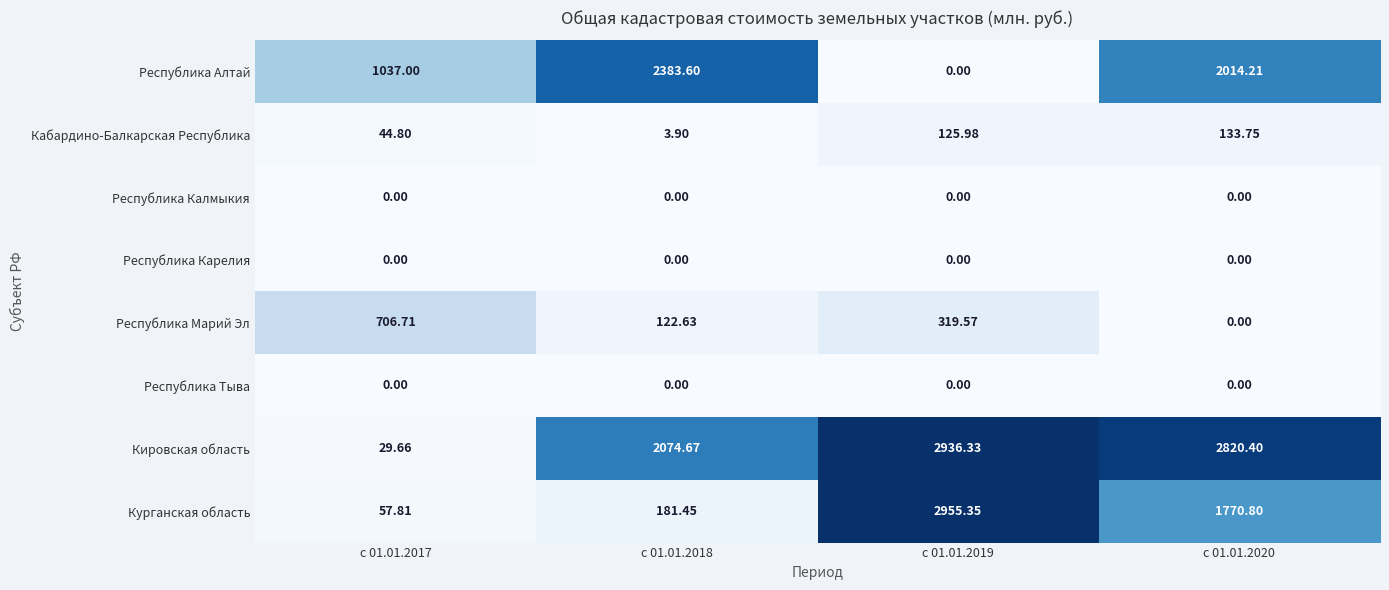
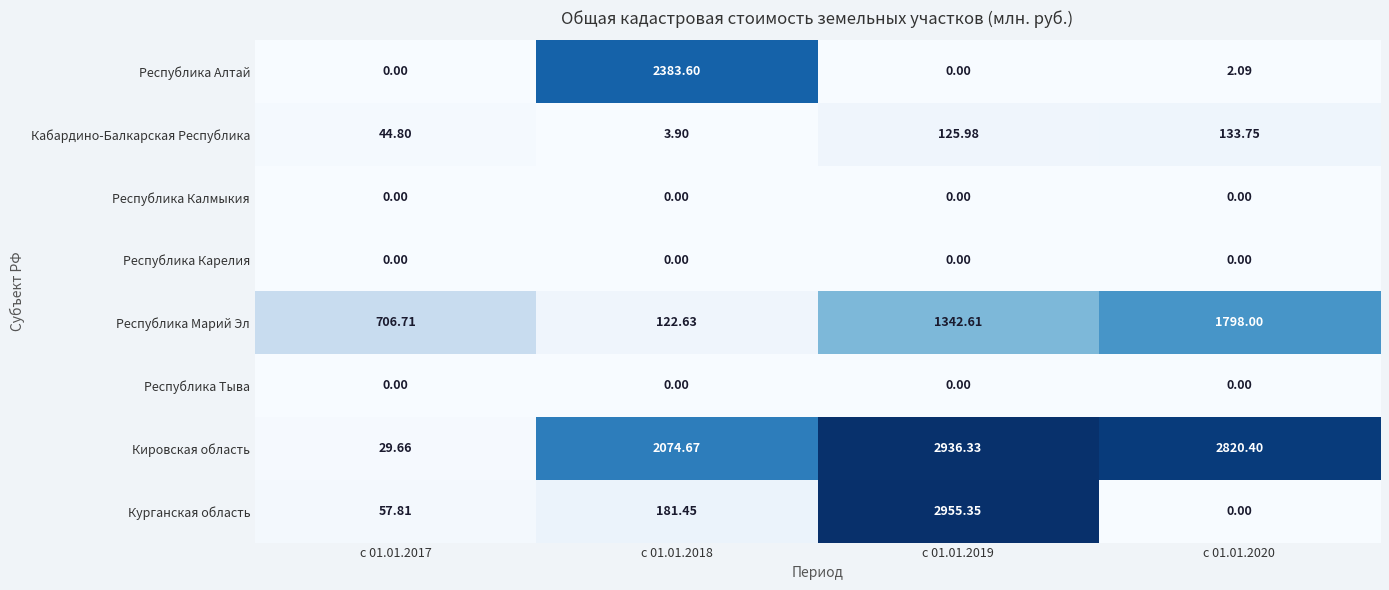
Республика Алтай, с 01.01.2017: 1037.00 -> 0.00
Республика Алтай, с 01.01.2020: 2014.21 -> 2.09
Республика Марий Эл, с 01.01.2019: 319.57 -> 1342.61
Республика Марий Эл, с 01.01.2020: 0.00 -> 1798.00
Курганская область, с 01.01.2020: 1770.80 -> 0.00
